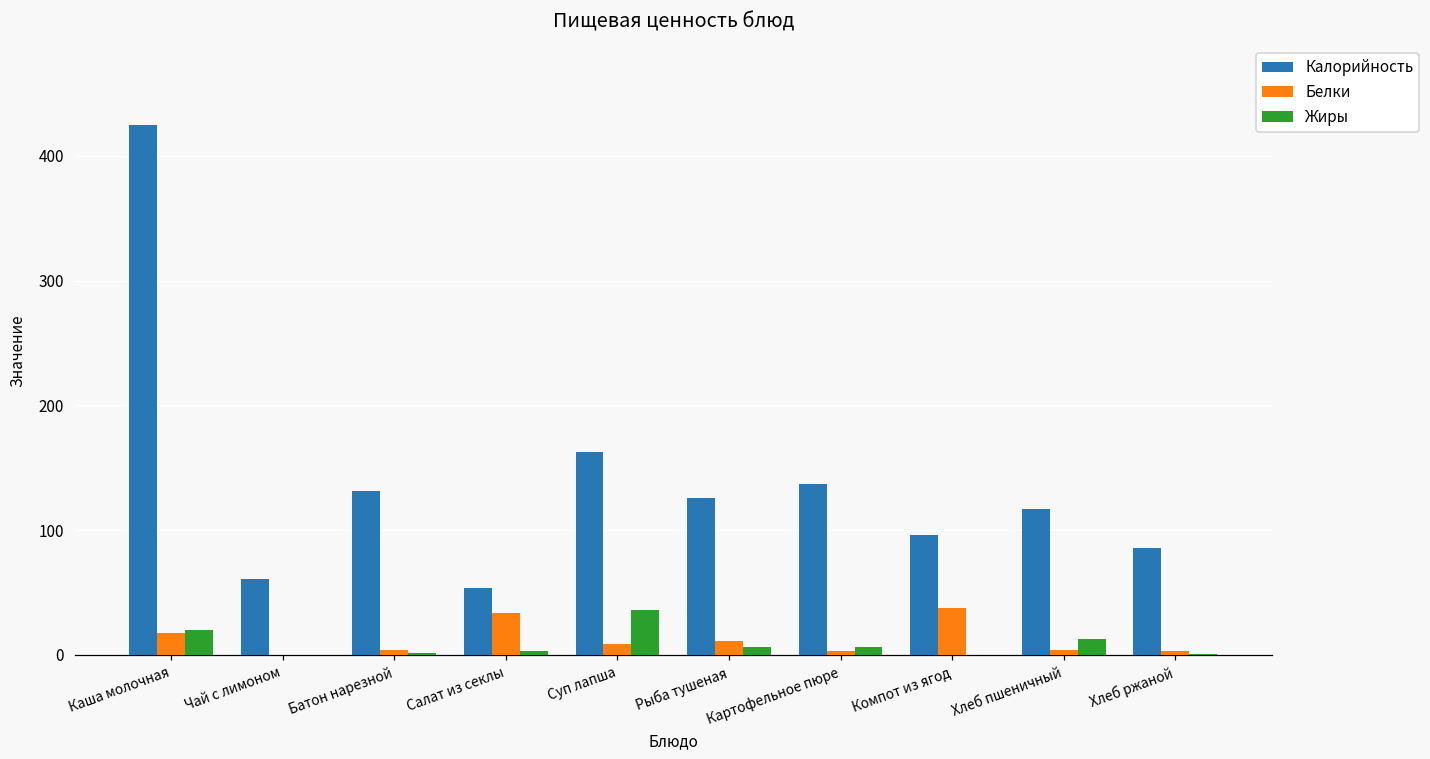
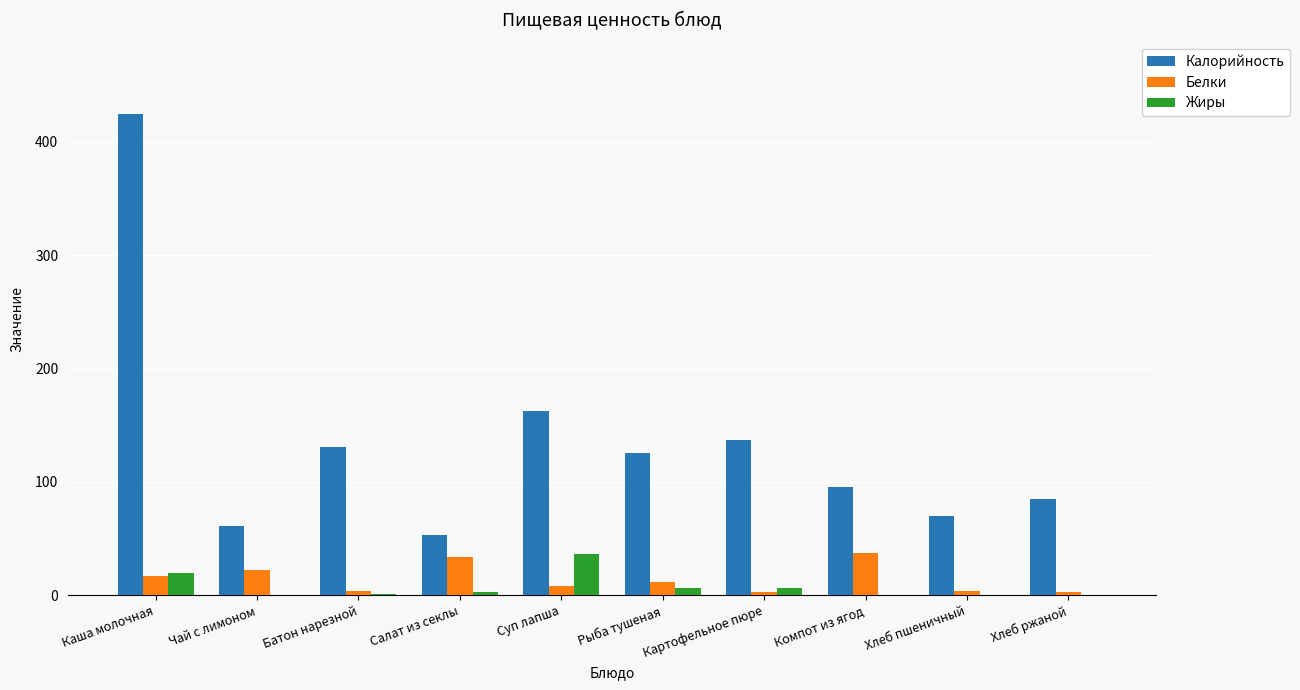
Белки, Чай с лимоном: 0 -> 23
Калорийность, Хлеб пшеничный: 117 -> 70
Жиры, Хлеб пшеничный: 13 -> 0
